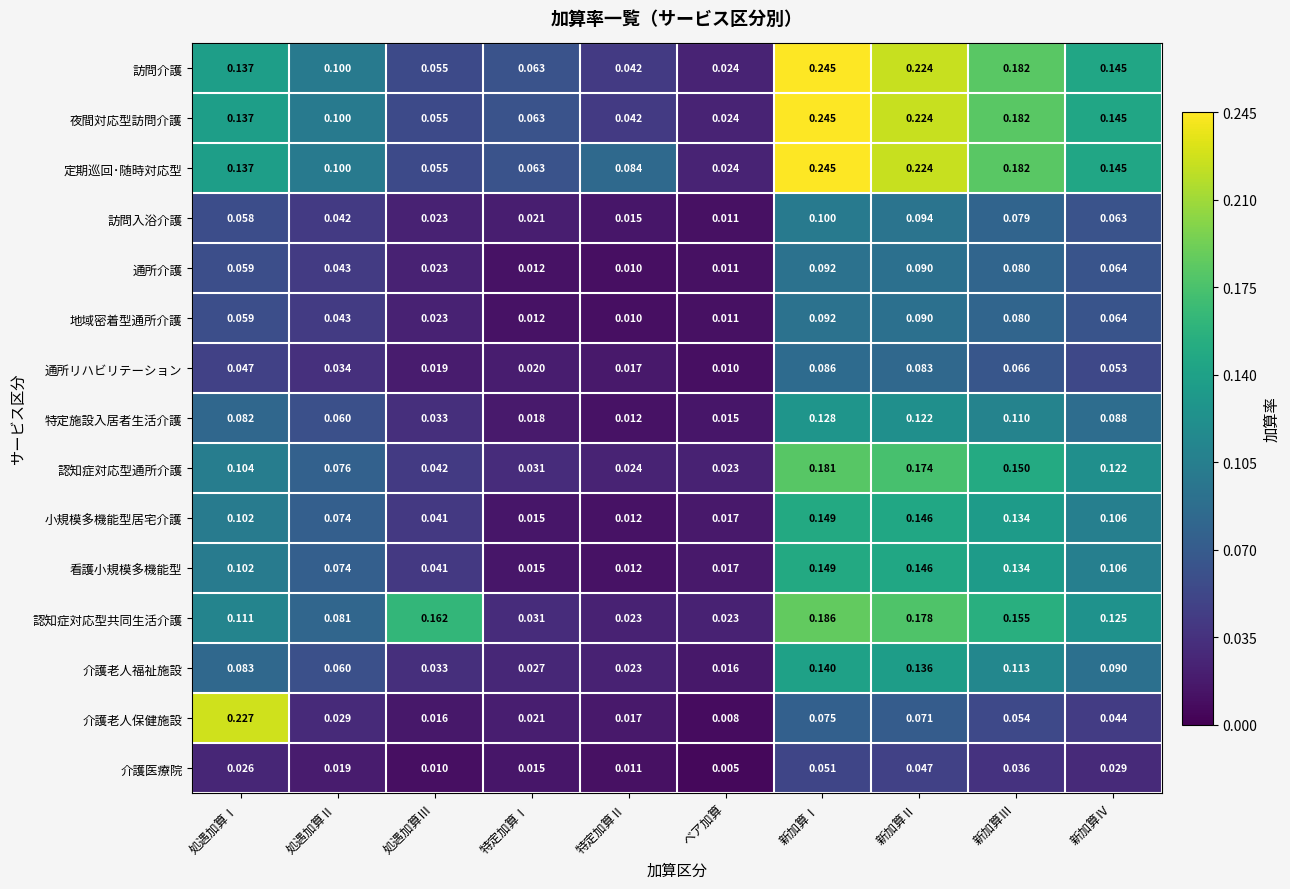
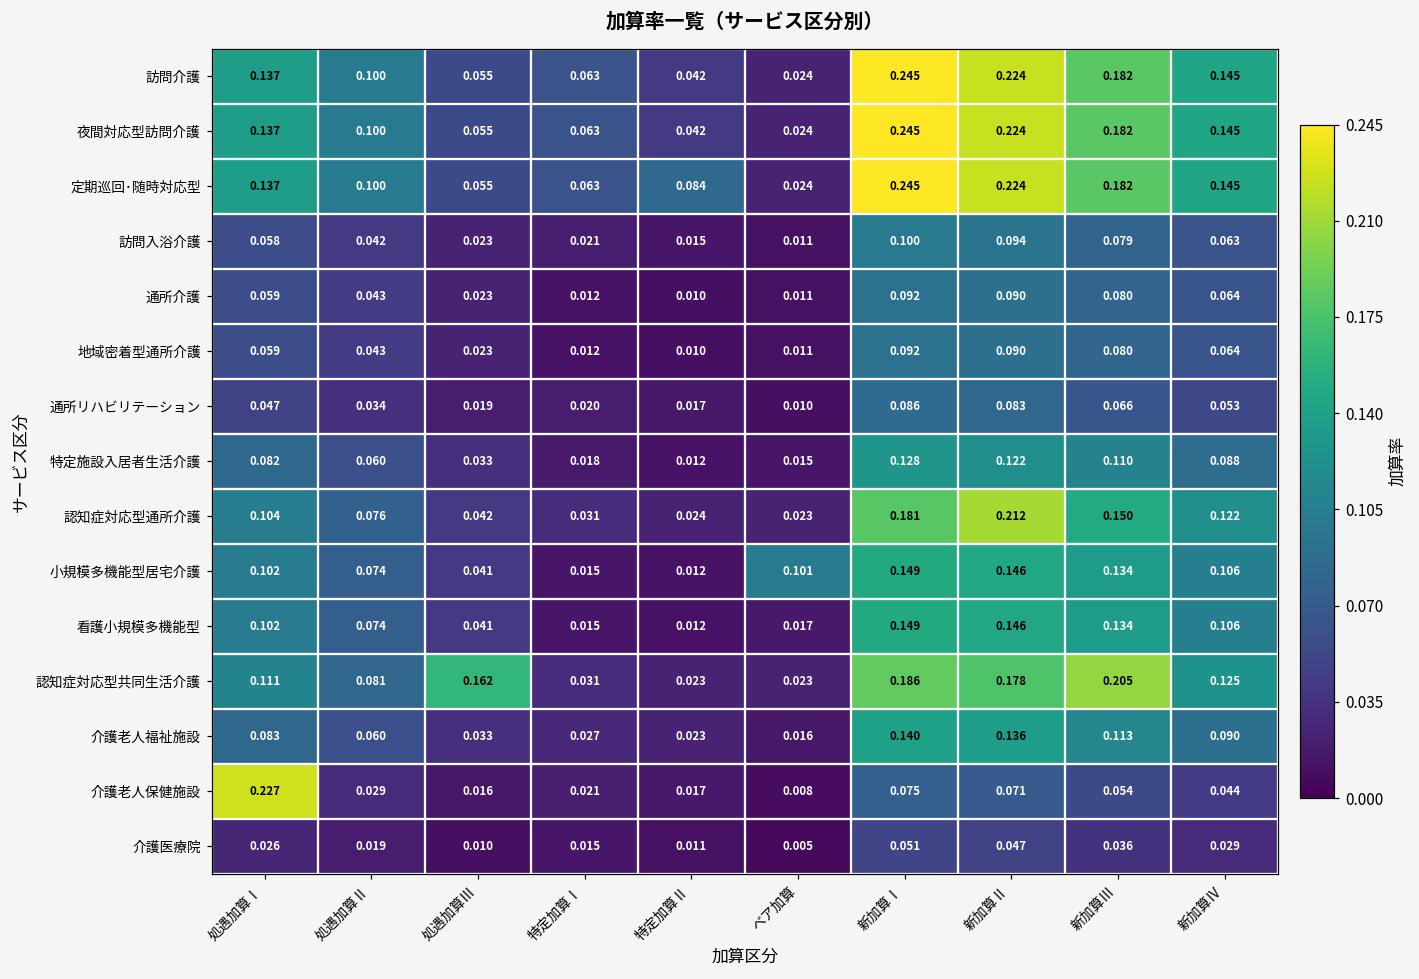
認知症対応型通所介護, 新加算Ⅱ: 0.174 -> 0.212
小規模多機能型居宅介護, ベア加算: 0.017 -> 0.101
認知症対応型共同生活介護, 新加算Ⅲ: 0.155 -> 0.205
